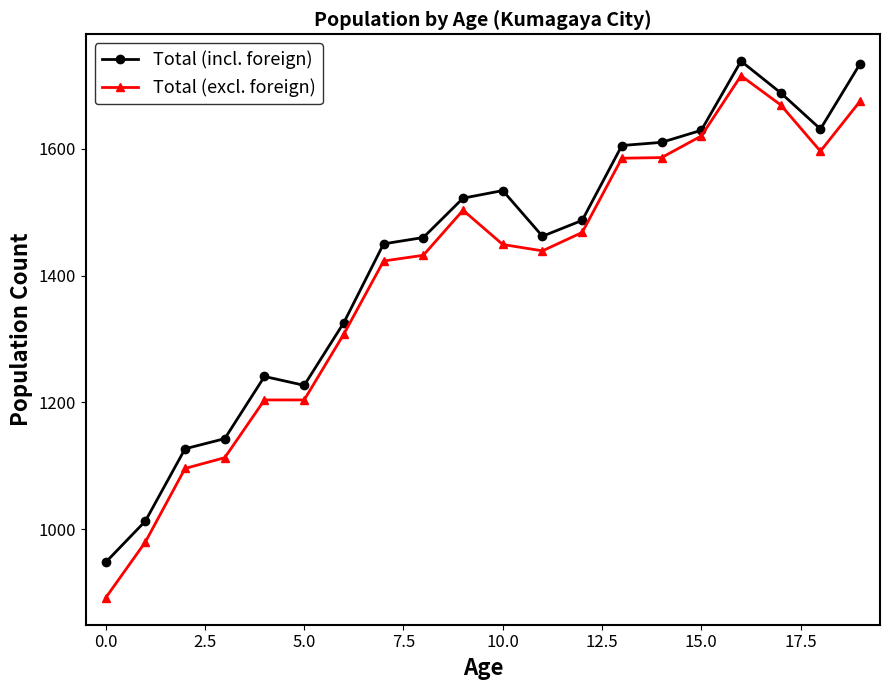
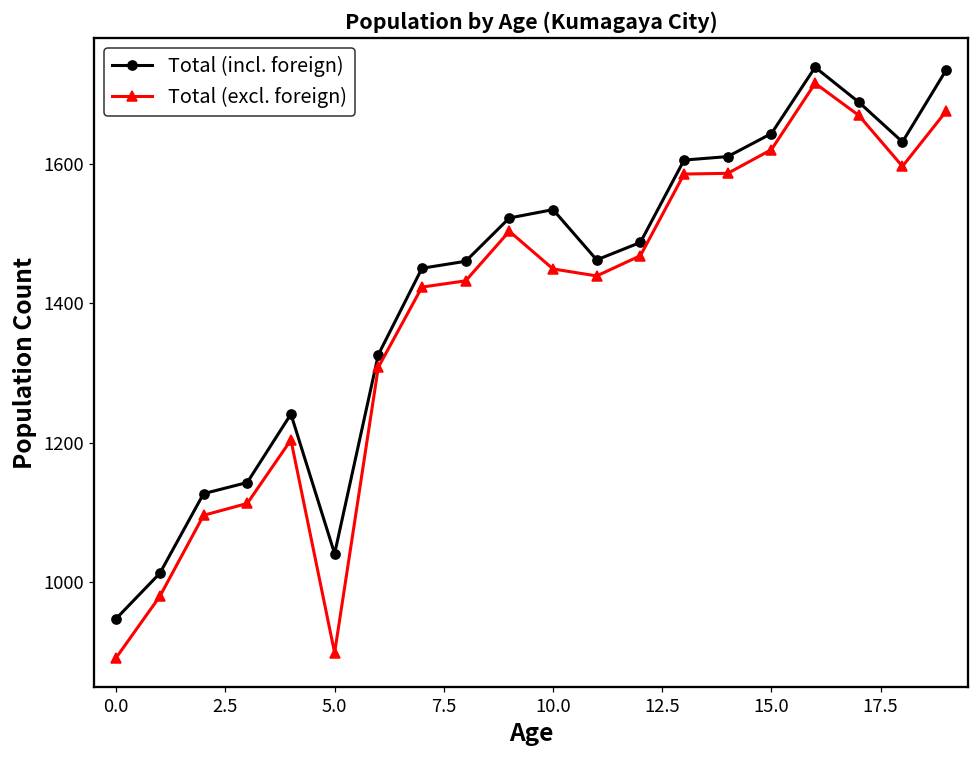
Total (incl. foreign), 5.0: 1230 -> 1040
Total (excl. foreign), 5.0: 1200 -> 900
Total (incl. foreign), 15.0: 1630 -> 1640
